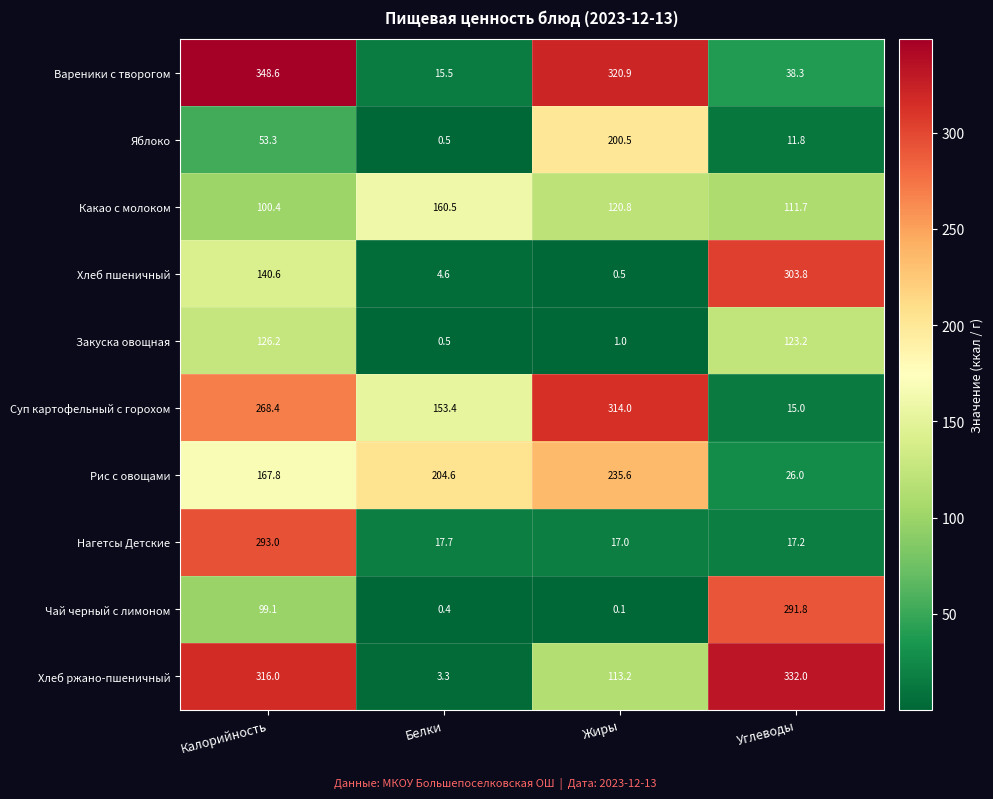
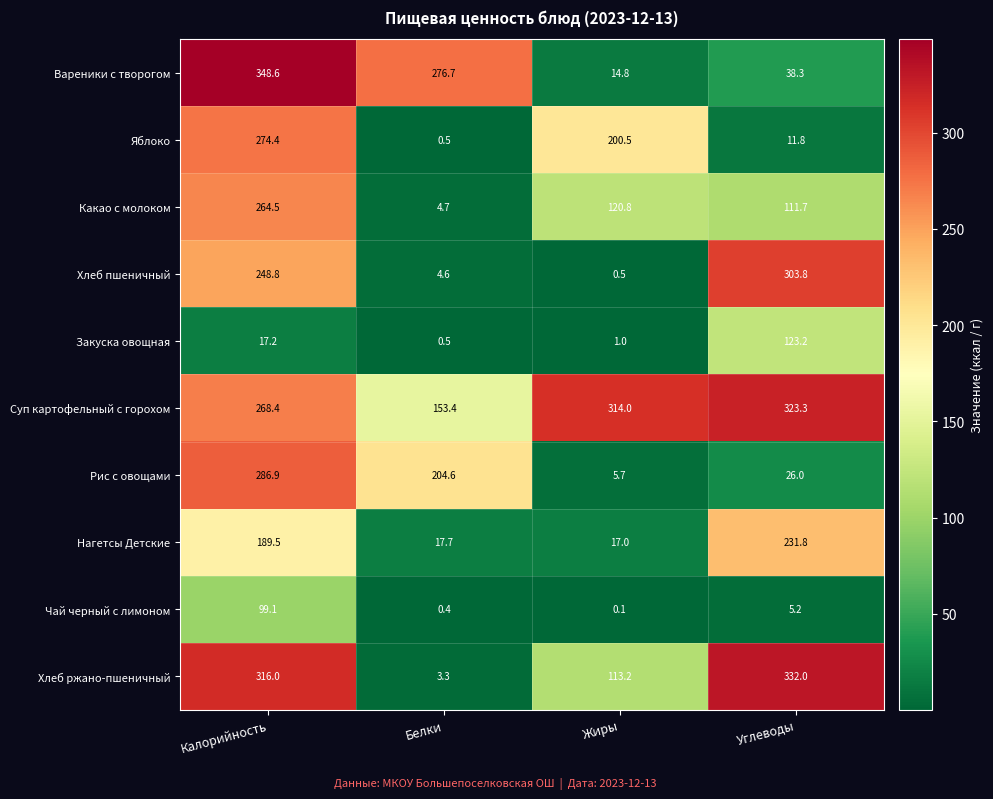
Вареники с творогом, Белки: 15.5 -> 276.7
Вареники с творогом, Жиры: 320.9 -> 14.8
Яблоко, Калорийность: 53.3 -> 274.4
Какао с молоком, Калорийность: 100.4 -> 264.5
Какао с молоком, Белки: 160.5 -> 4.7
Хлеб пшеничный, Калорийность: 140.6 -> 248.8
Закуска овощная, Калорийность: 126.2 -> 17.2
Суп картофельный с горохом, Углеводы: 15.0 -> 323.3
Рис с овощами, Калорийность: 167.8 -> 286.9
Рис с овощами, Жиры: 235.6 -> 5.7
Нагетсы Детские, Калорийность: 293.0 -> 189.5
Нагетсы Детские, Углеводы: 17.2 -> 231.8
Чай черный с лимоном, Углеводы: 291.8 -> 5.2
